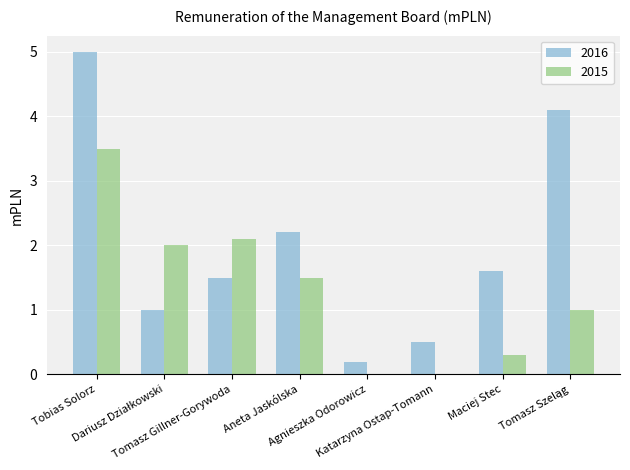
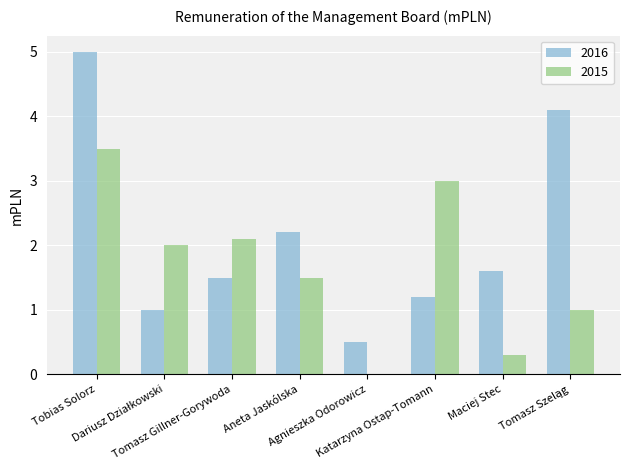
2016, Agnieszka Odorowicz: 0.2 -> 0.5
2016, Katarzyna Ostap-Tomann: 0.5 -> 1.2
2015, Katarzyna Ostap-Tomann: 0 -> 3
